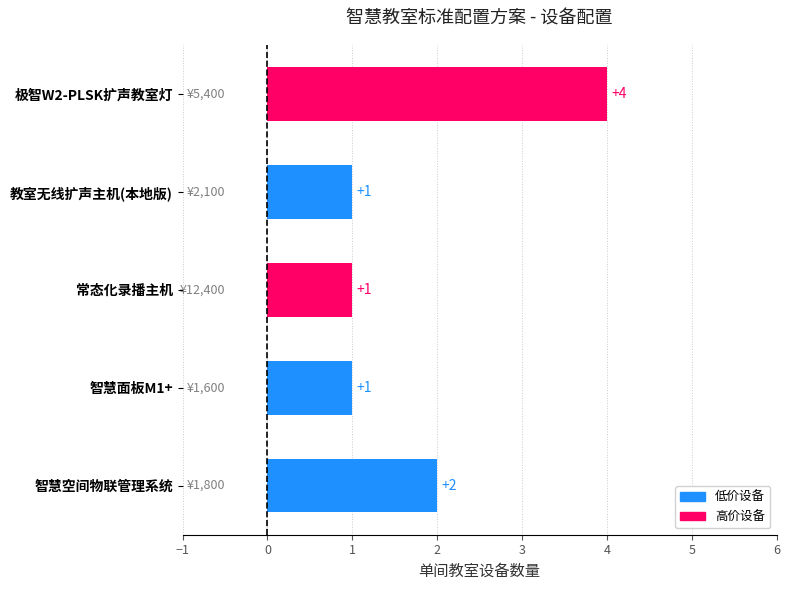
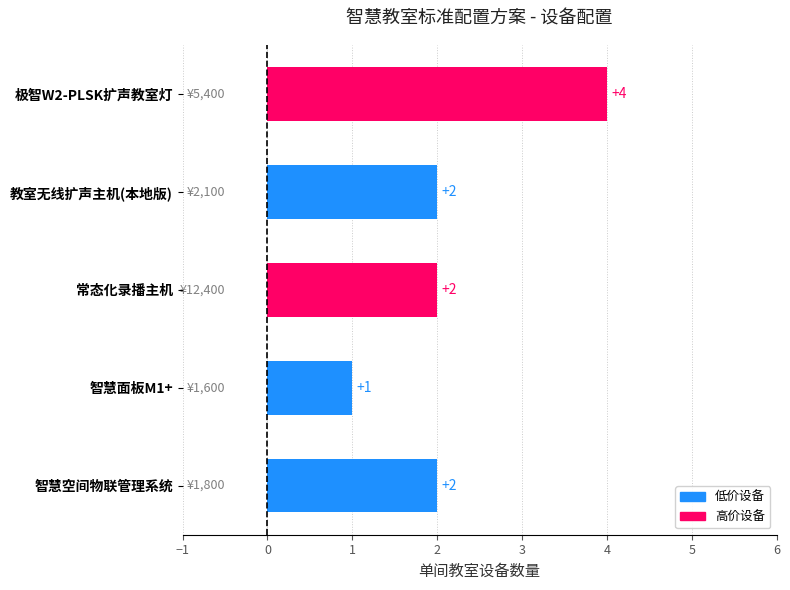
教室无线扩声主机(本地版): +1 -> +2
常态化录播主机: +1 -> +2
